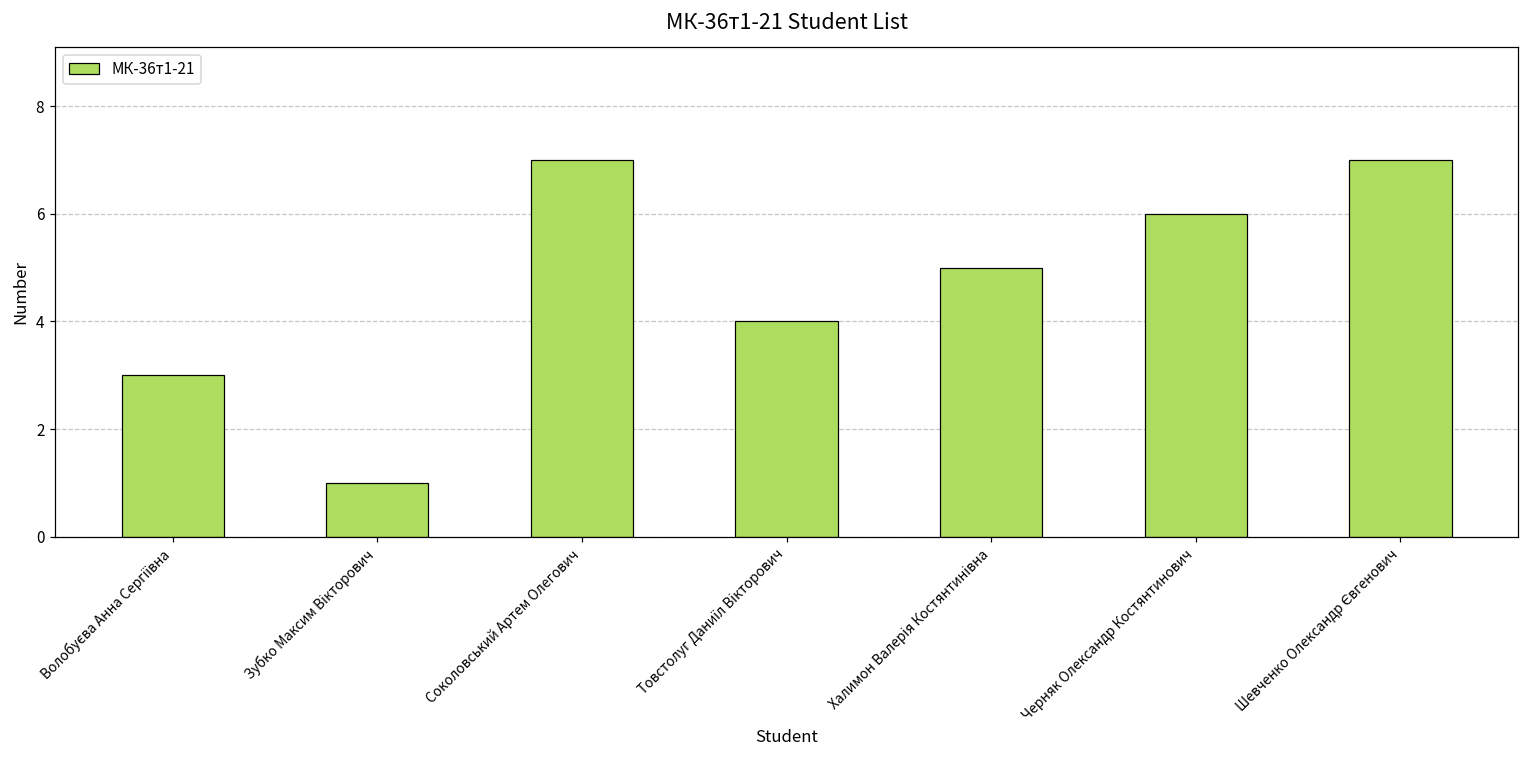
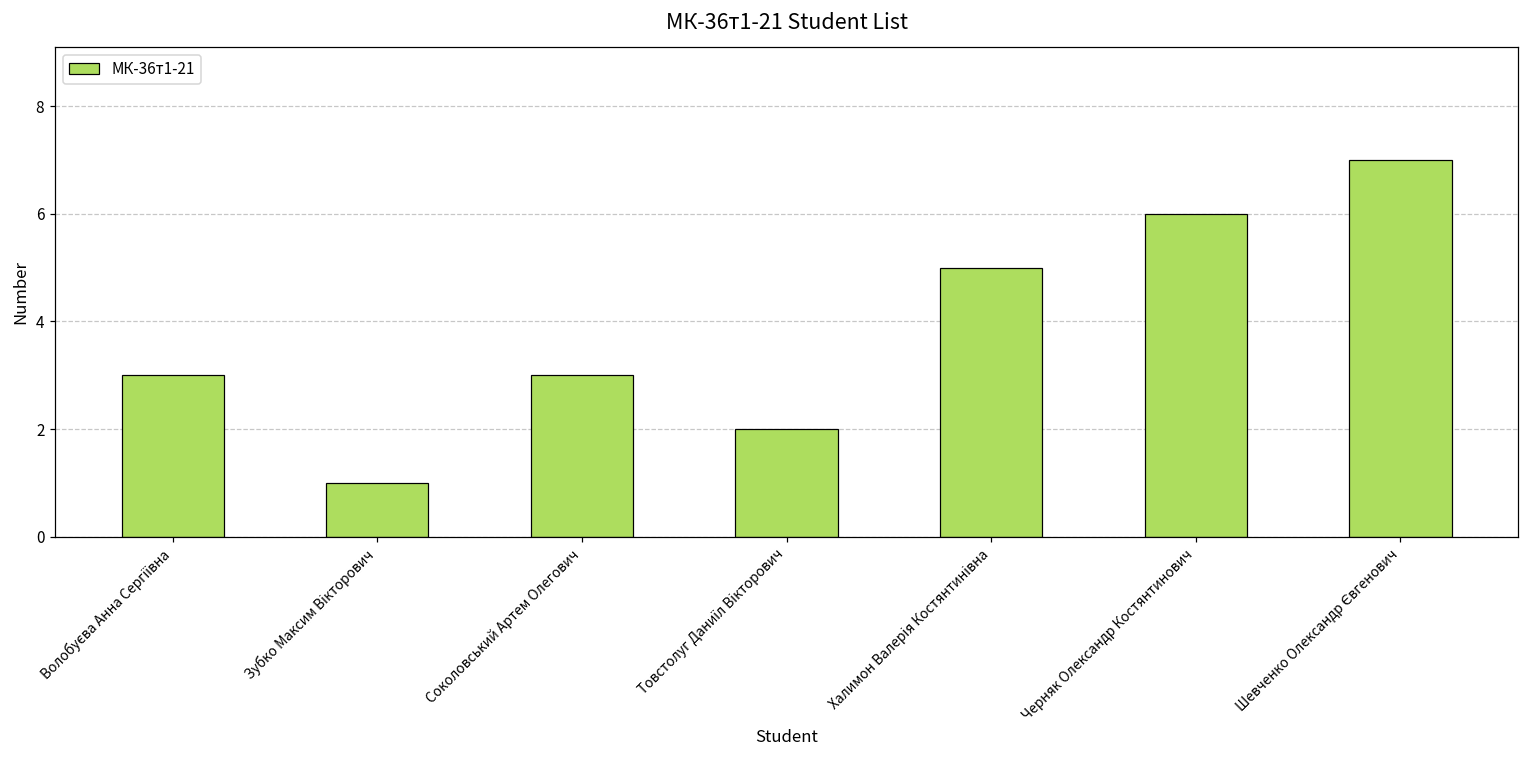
Соколовський Артем Олегович: 7 -> 3
Товстолуг Даниїл Вікторович: 4 -> 2
